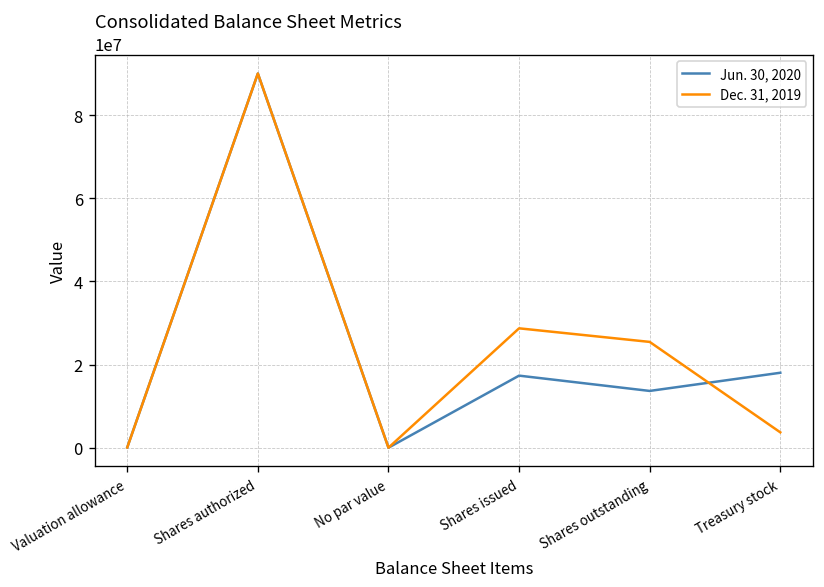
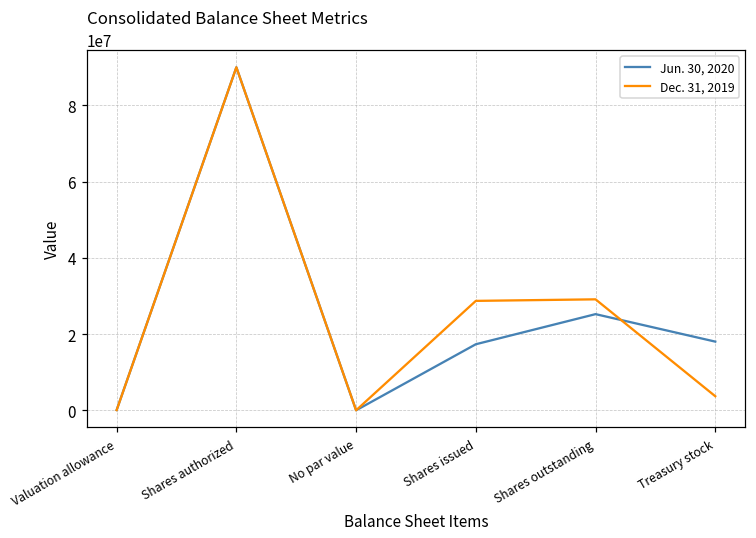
Jun. 30, 2020, Shares outstanding: 14000000 -> 25000000
Dec. 31, 2019, Shares outstanding: 25000000 -> 29000000
